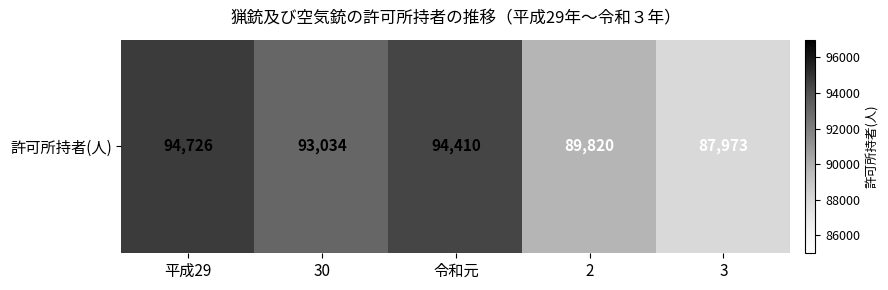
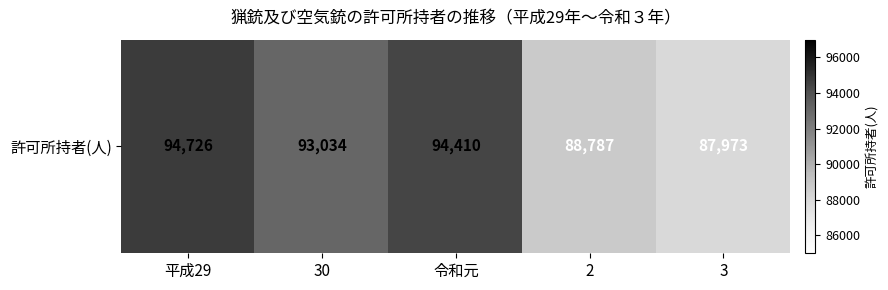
許可所持者(人), 2: 89,820 -> 88,787
